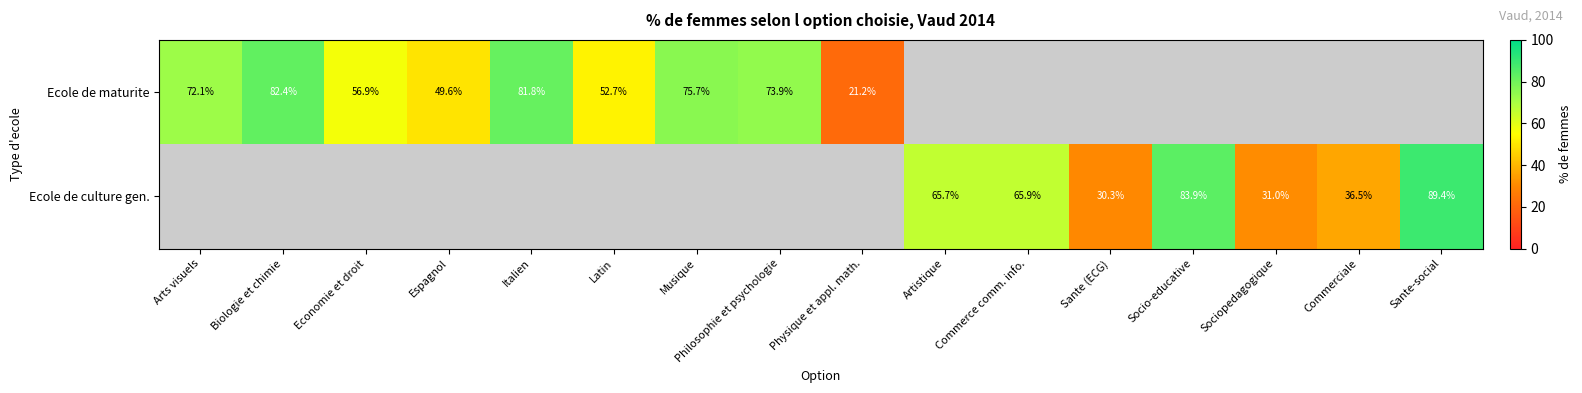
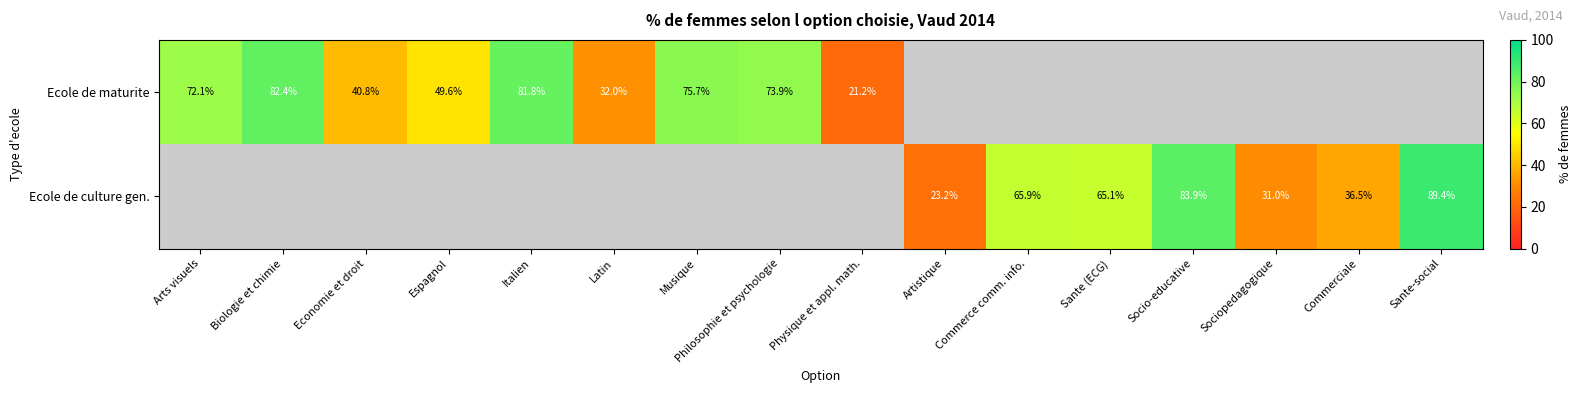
Ecole de maturite, Economie et droit: 56.9% -> 40.8%
Ecole de maturite, Latin: 52.7% -> 32.0%
Ecole de culture gen., Artistique: 65.7% -> 23.2%
Ecole de culture gen., Sante (ECG): 30.3% -> 65.1%
